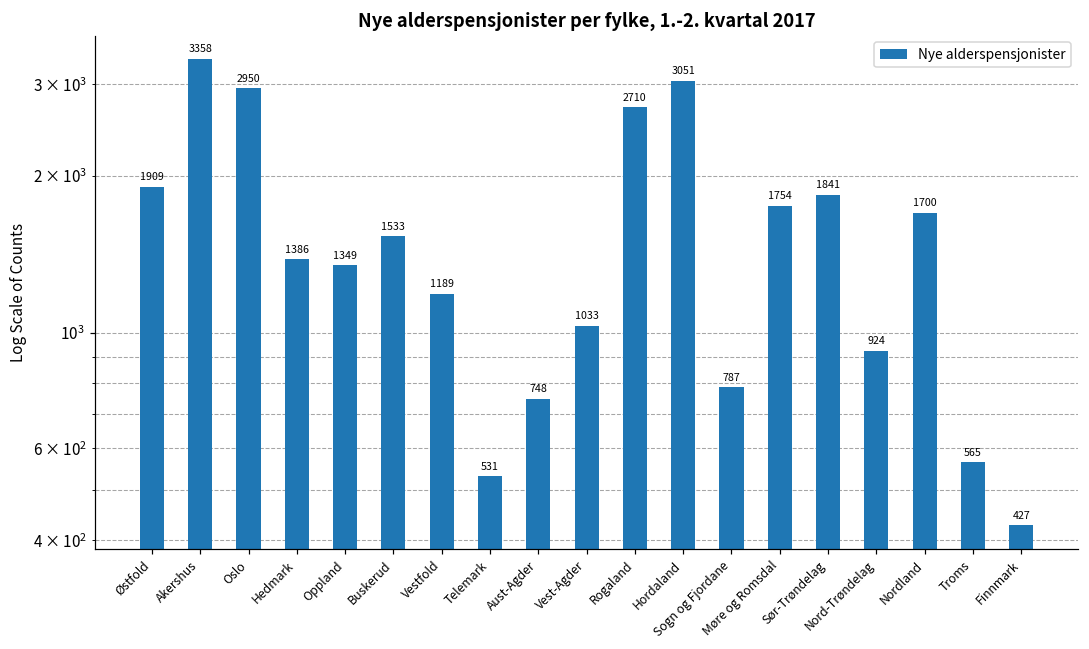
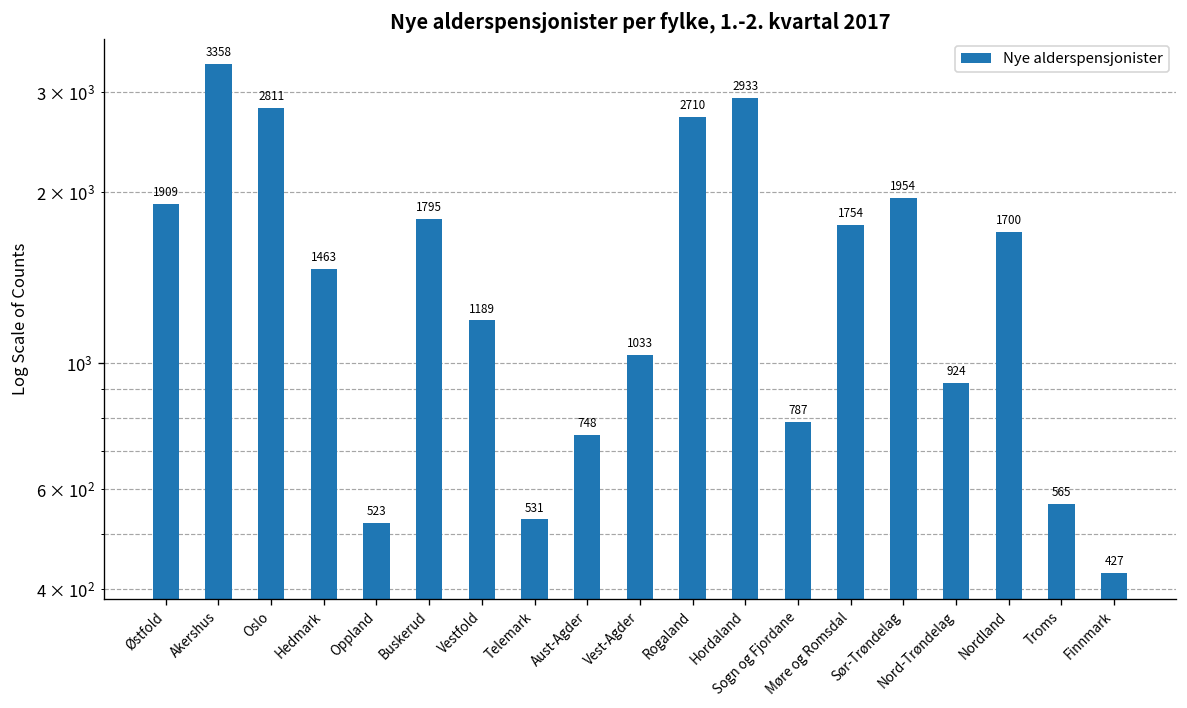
Oslo: 2950 -> 2811
Hedmark: 1386 -> 1463
Oppland: 1349 -> 523
Buskerud: 1533 -> 1795
Hordaland: 3051 -> 2933
Sør-Trøndelag: 1841 -> 1954
